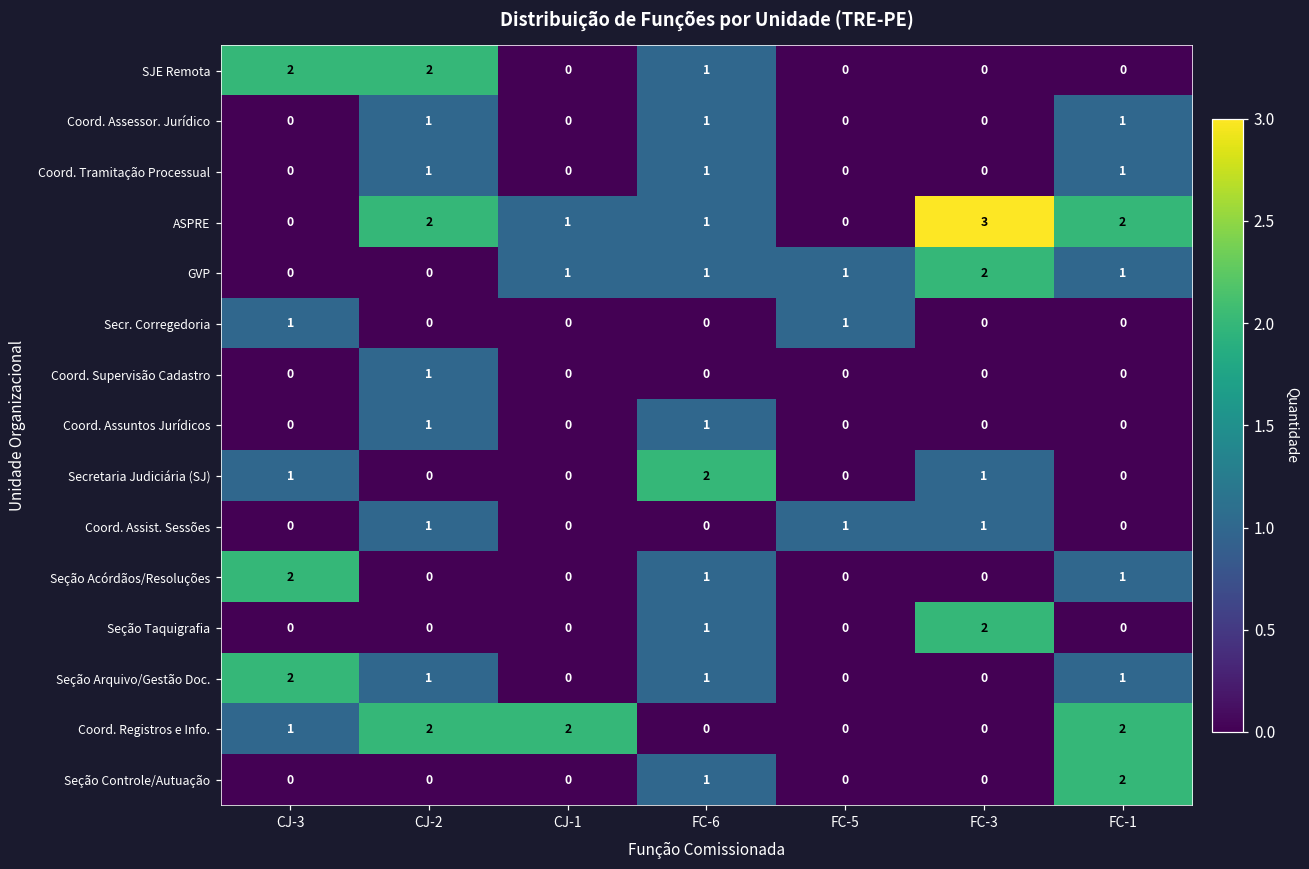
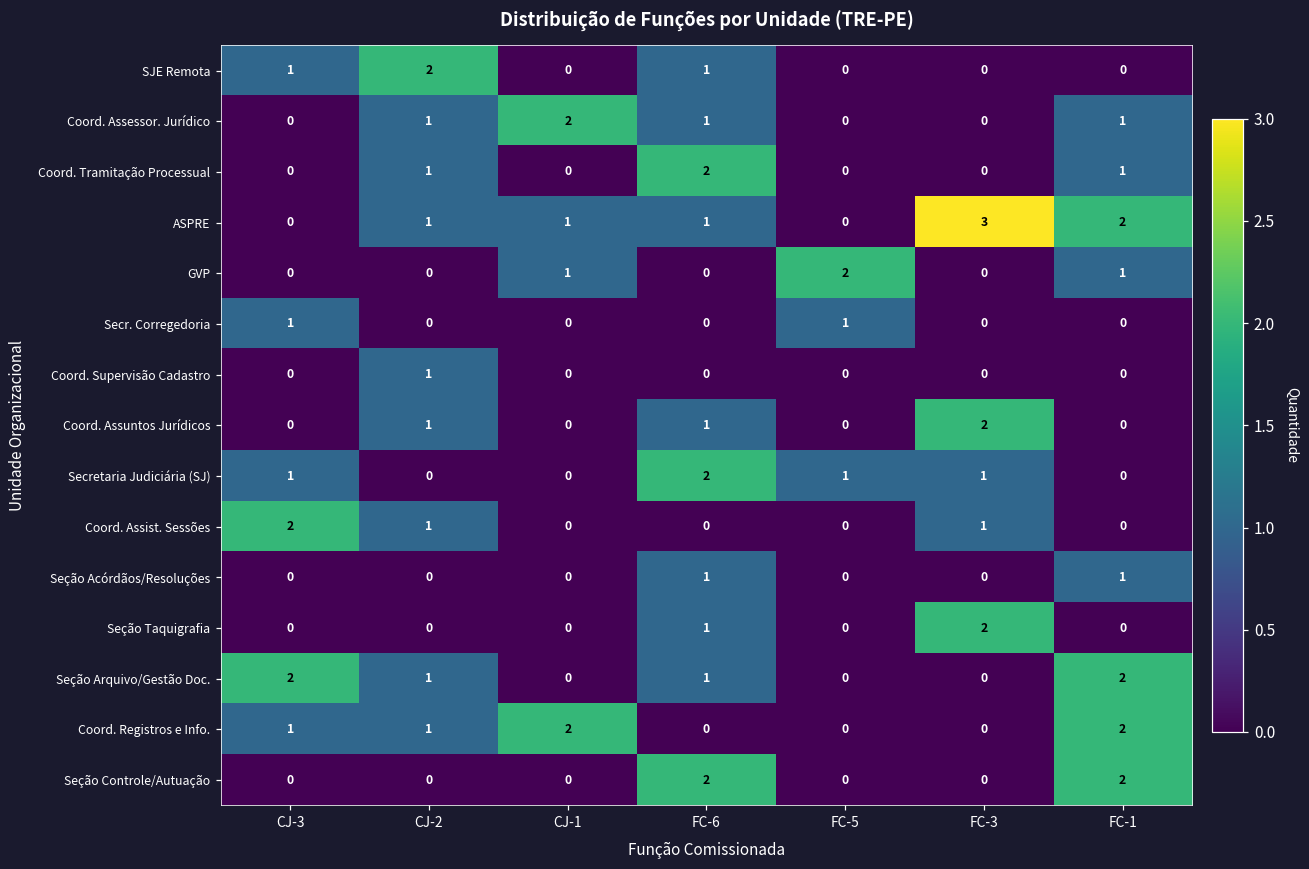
SJE Remota, CJ-3: 2 -> 1
Coord. Assessor. Jurídico, CJ-1: 0 -> 2
Coord. Tramitação Processual, FC-6: 1 -> 2
ASPRE, CJ-2: 2 -> 1
GVP, FC-6: 1 -> 0
GVP, FC-5: 1 -> 2
GVP, FC-3: 2 -> 0
Coord. Assuntos Jurídicos, FC-3: 0 -> 2
Secretaria Judiciária (SJ), FC-5: 0 -> 1
Coord. Assist. Sessões, CJ-3: 0 -> 2
Coord. Assist. Sessões, FC-5: 1 -> 0
Seção Acórdãos/Resoluções, CJ-3: 2 -> 0
Seção Arquivo/Gestão Doc., FC-1: 1 -> 2
Coord. Registros e Info., CJ-2: 2 -> 1
Seção Controle/Autuação, FC-6: 1 -> 2
